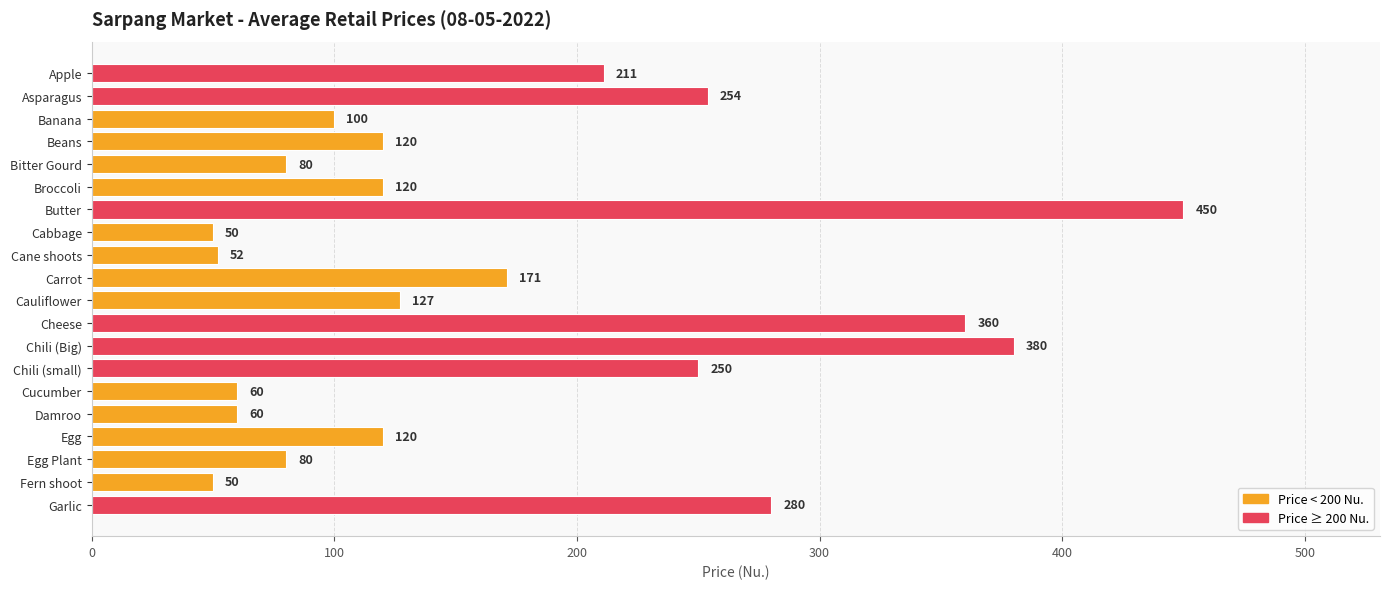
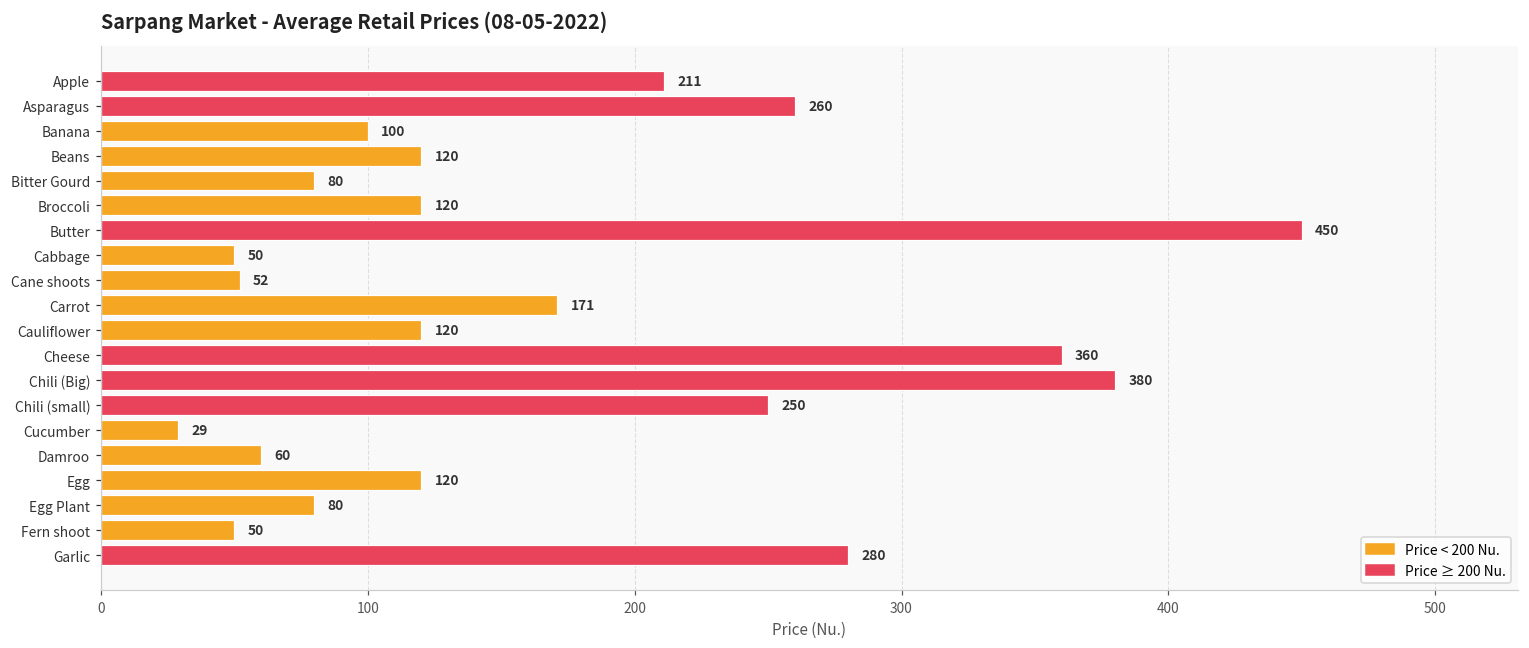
Asparagus: 254 -> 260
Cauliflower: 127 -> 120
Cucumber: 60 -> 29
